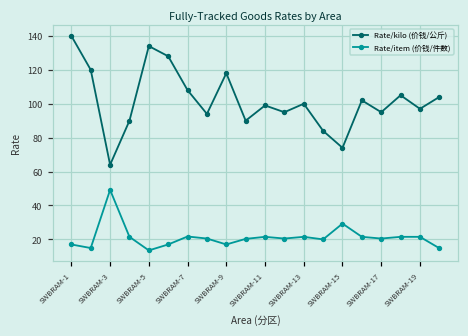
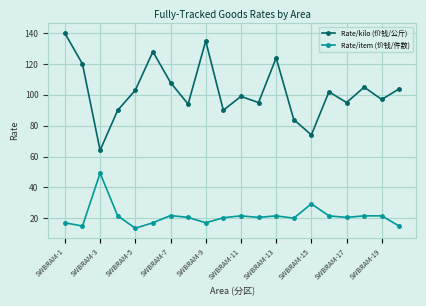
Rate/kilo (价钱/公斤), SWBRAM-5: 134 -> 103
Rate/kilo (价钱/公斤), SWBRAM-9: 118 -> 135
Rate/kilo (价钱/公斤), SWBRAM-13: 100 -> 124
